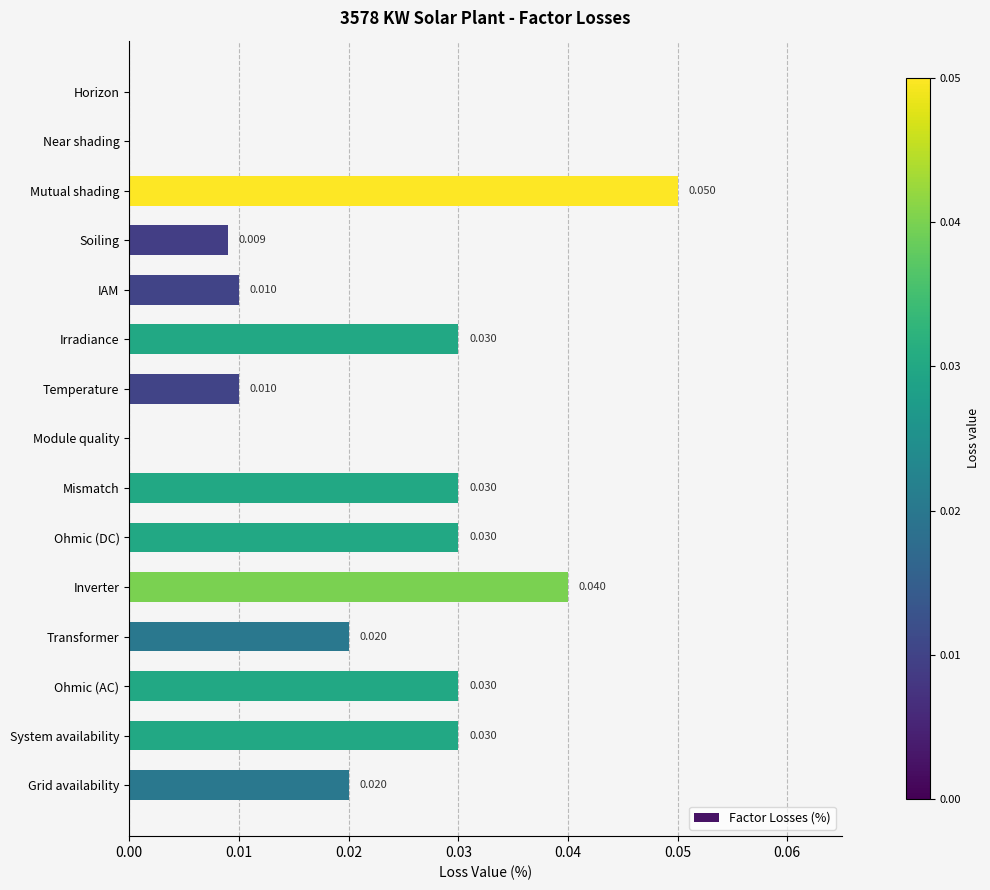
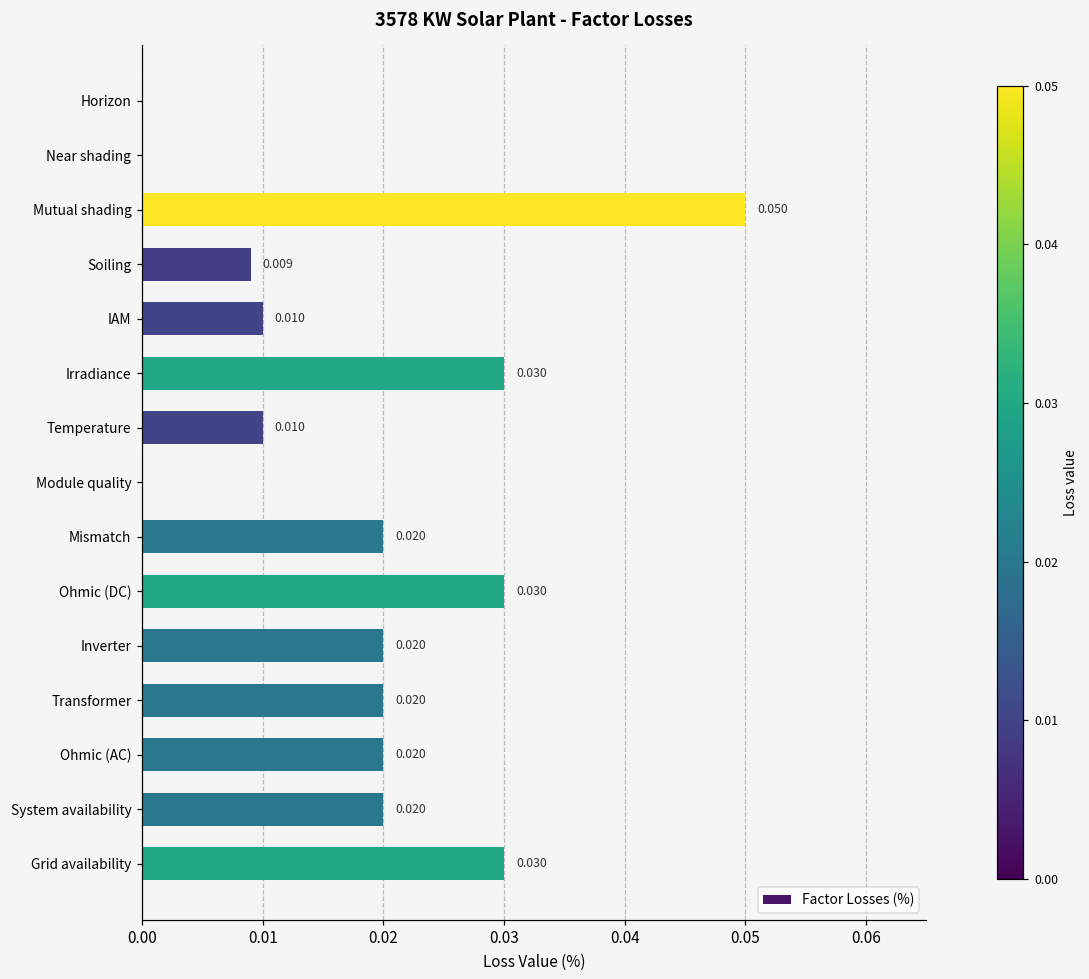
Mismatch: 0.030 -> 0.020
Inverter: 0.040 -> 0.020
Ohmic (AC): 0.030 -> 0.020
System availability: 0.030 -> 0.020
Grid availability: 0.020 -> 0.030
